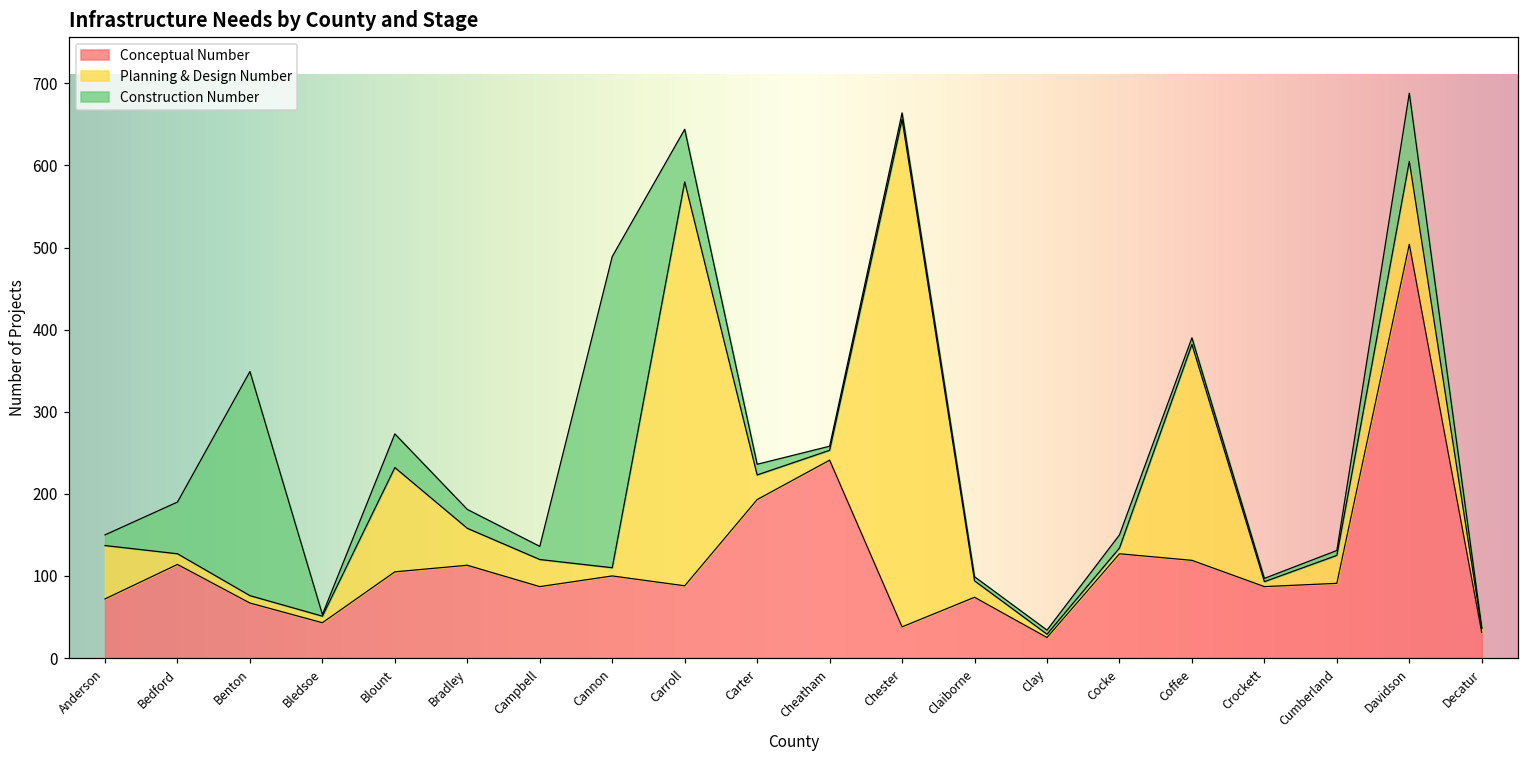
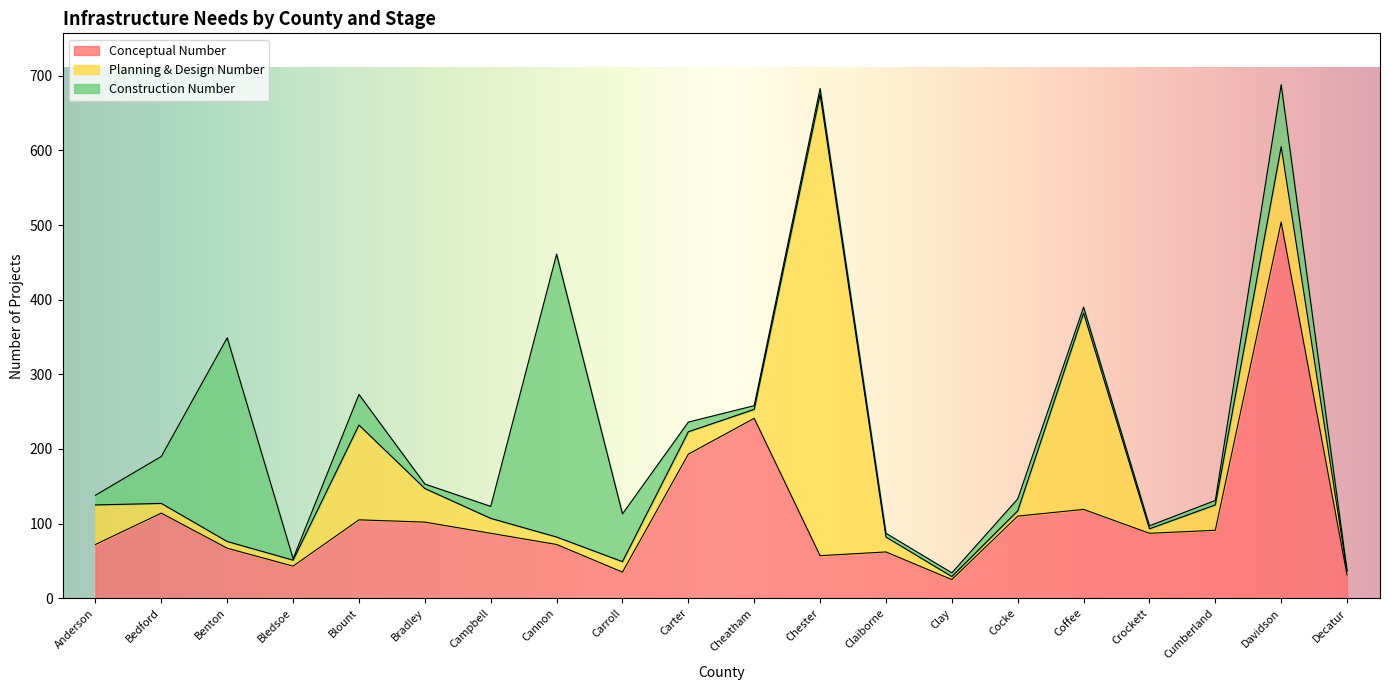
Planning & Design Number, Anderson: 70 -> 50
Conceptual Number, Bradley: 110 -> 100
Construction Number, Bradley: 20 -> 10
Planning & Design Number, Campbell: 30 -> 20
Conceptual Number, Cannon: 100 -> 70
Conceptual Number, Carroll: 90 -> 40
Planning & Design Number, Carroll: 490 -> 10
Conceptual Number, Chester: 40 -> 60
Conceptual Number, Claiborne: 70 -> 60
Conceptual Number, Cocke: 130 -> 110
